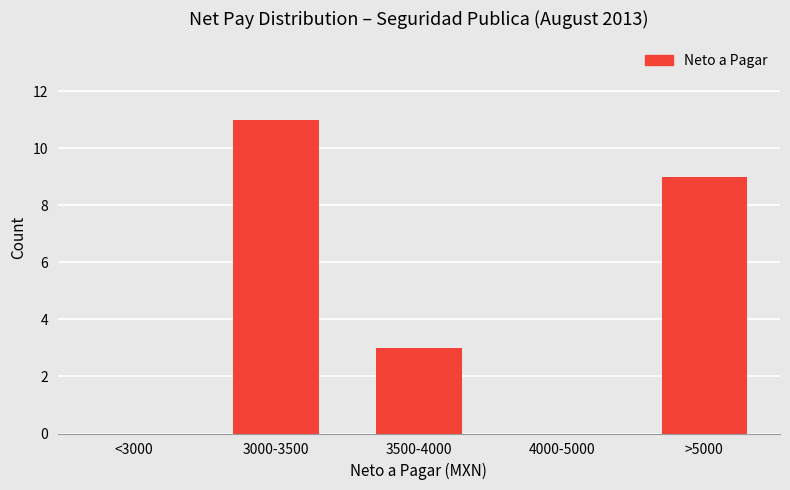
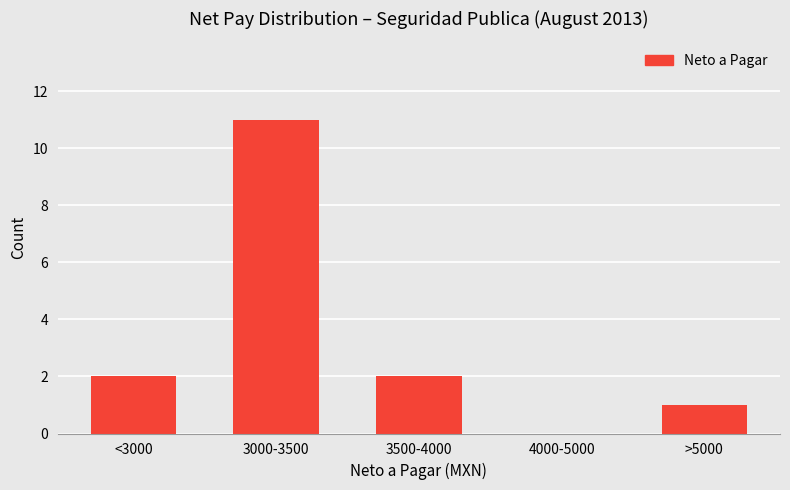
<3000: 0 -> 2
3500-4000: 3 -> 2
>5000: 9 -> 1
